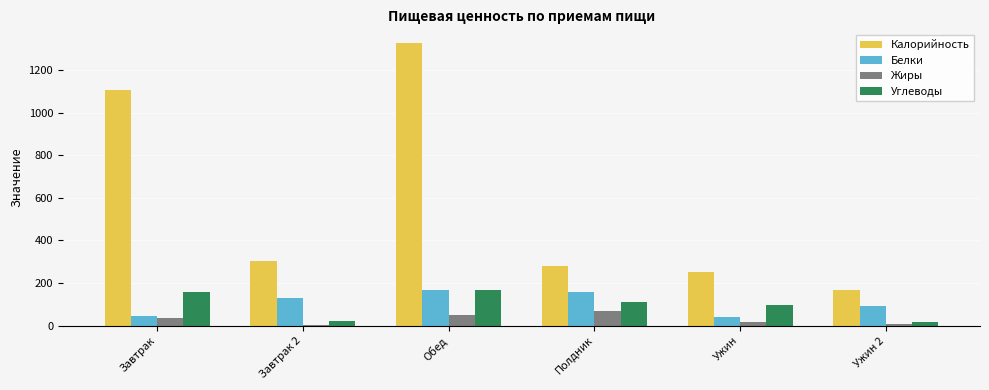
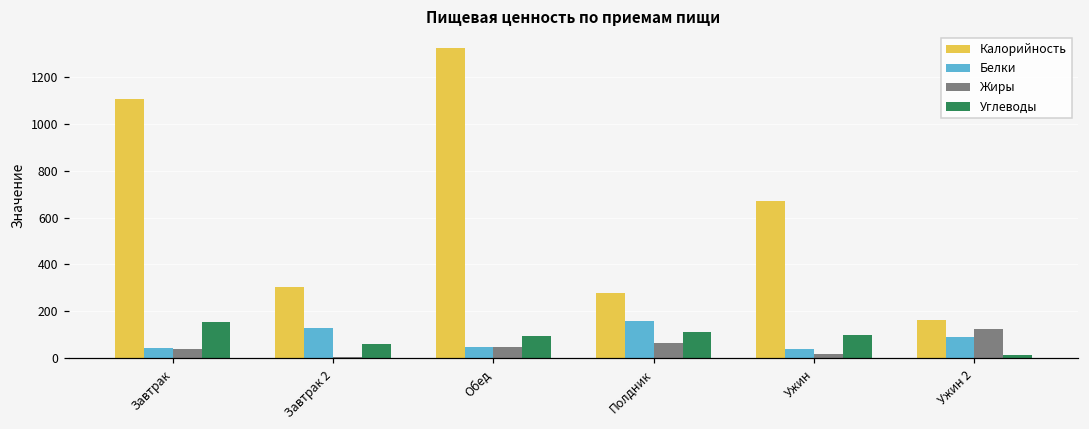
Углеводы, Завтрак 2: 20 -> 60
Белки, Обед: 170 -> 50
Углеводы, Обед: 170 -> 100
Калорийность, Ужин: 250 -> 670
Жиры, Ужин 2: 10 -> 130
